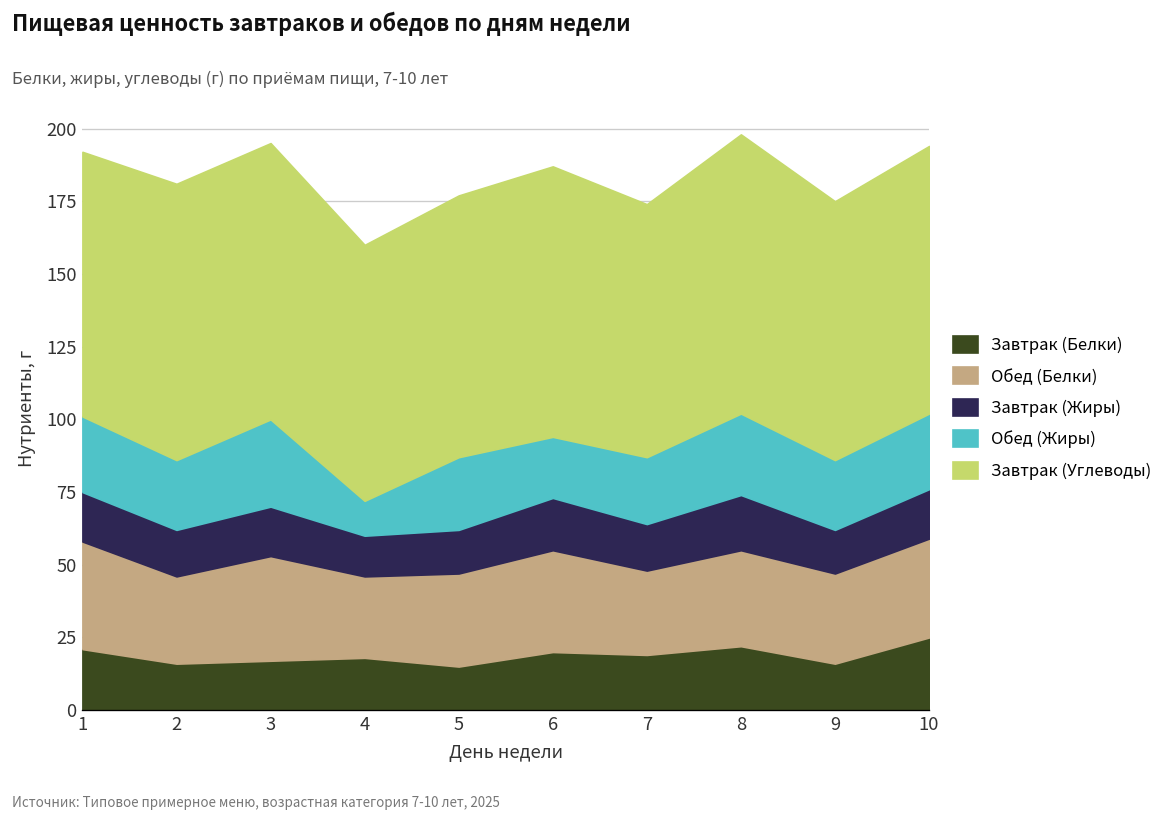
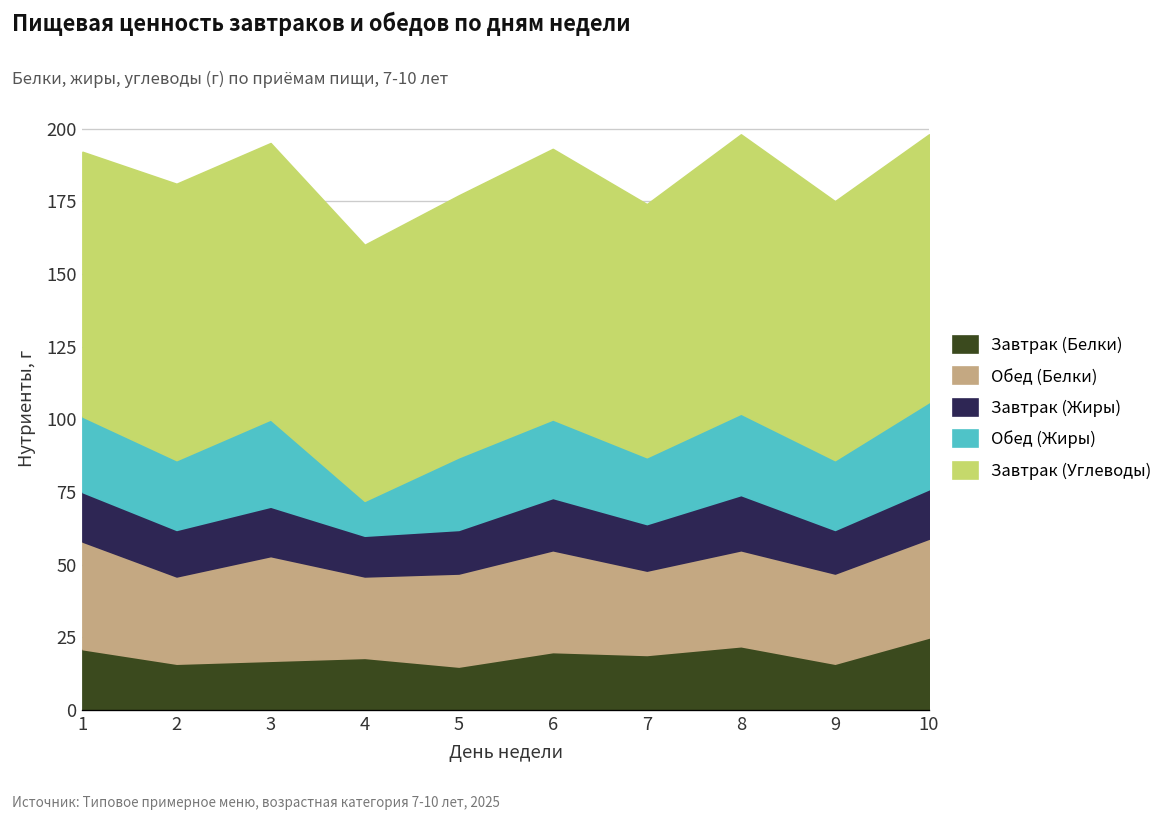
Обед (Жиры), 6: 21 -> 27
Обед (Жиры), 10: 26 -> 30
